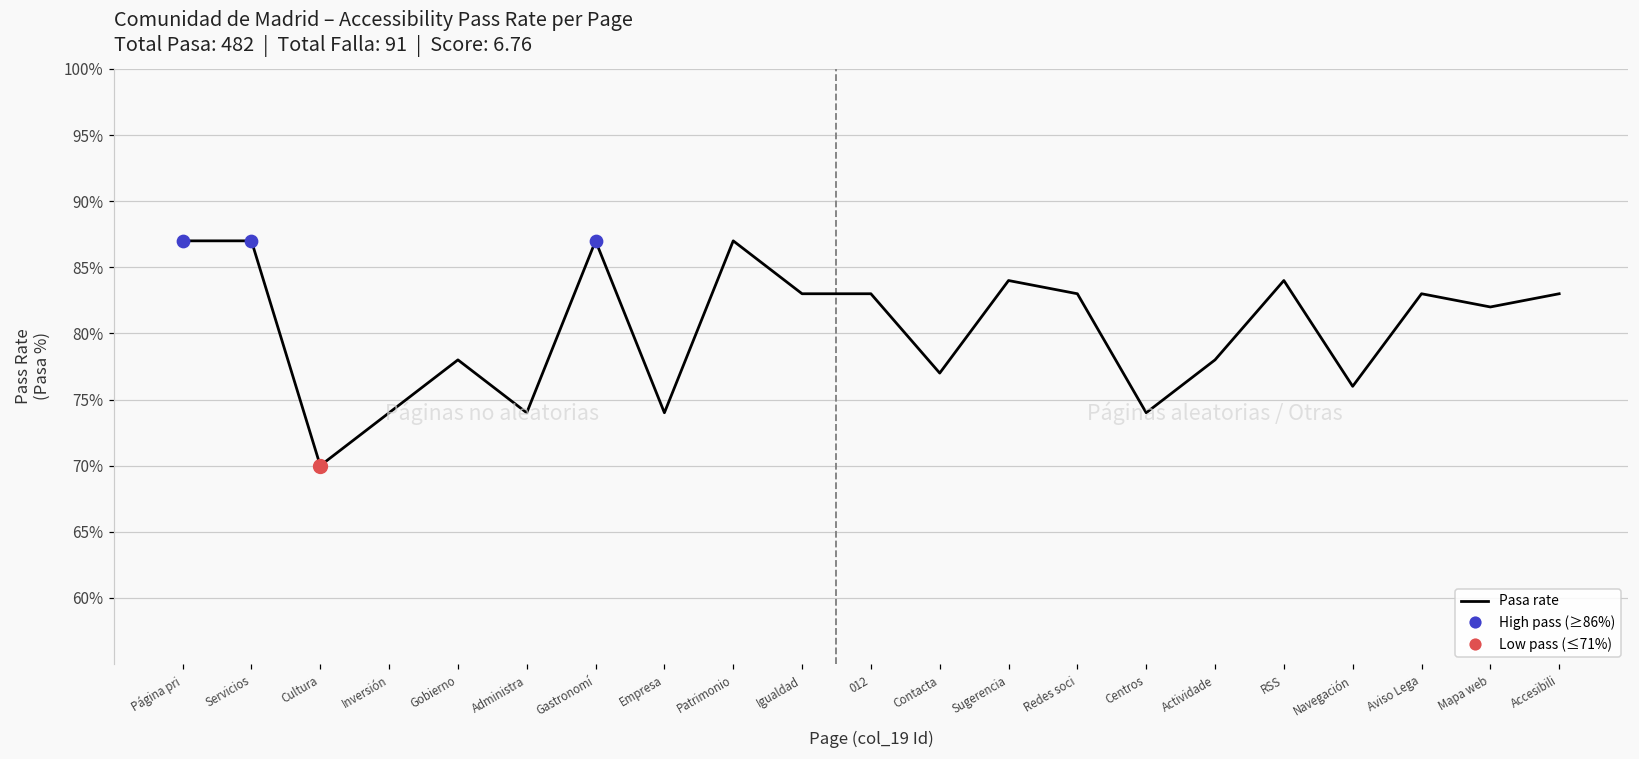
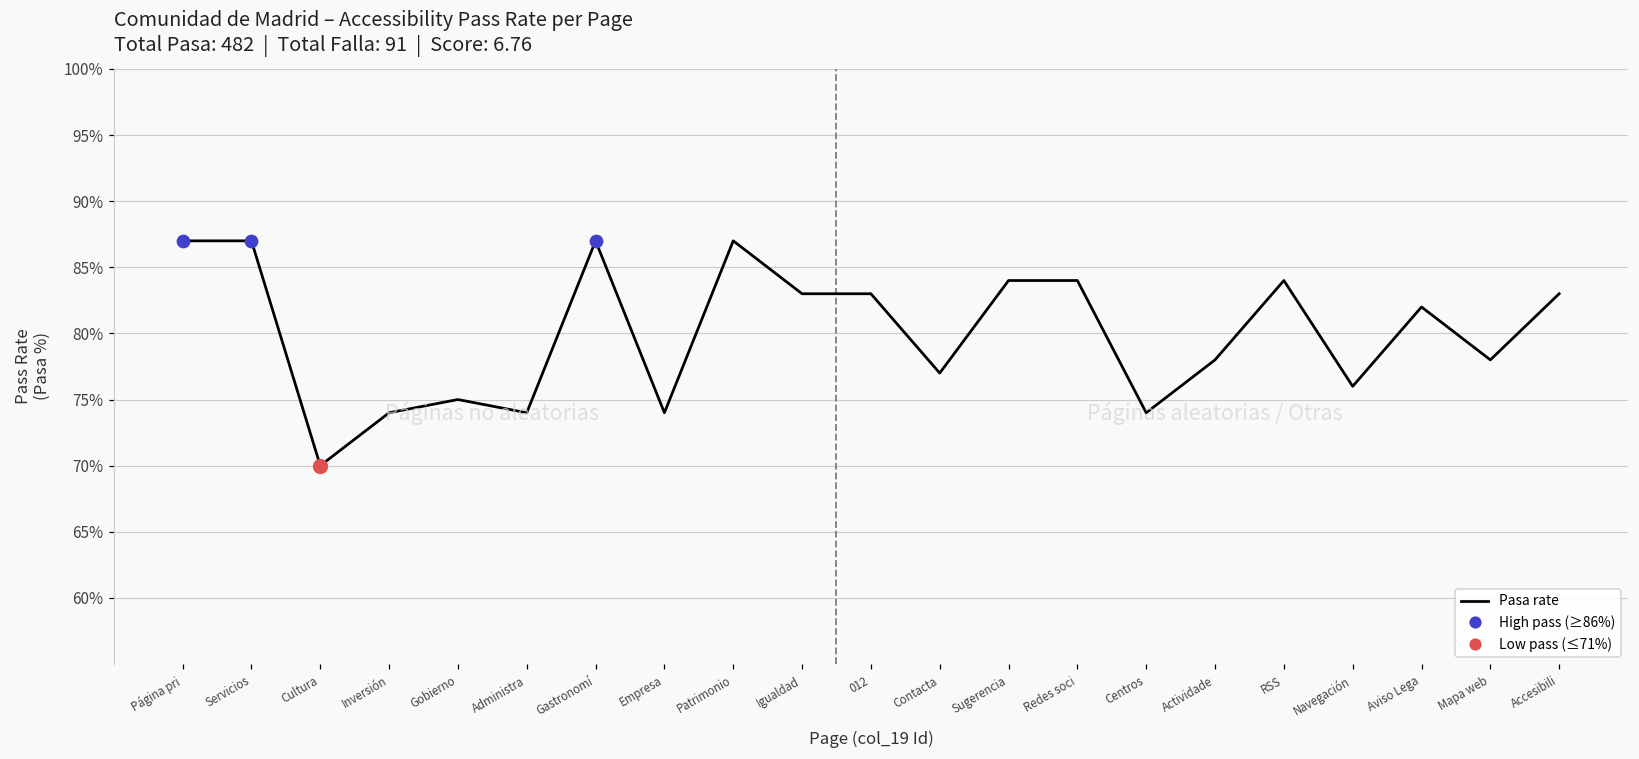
Pasa rate, Gobierno: 78.0% -> 75.0%
Pasa rate, Redes soci: 83.0% -> 84.0%
Pasa rate, Aviso Lega: 83.0% -> 82.0%
Pasa rate, Mapa web: 82.0% -> 78.0%
